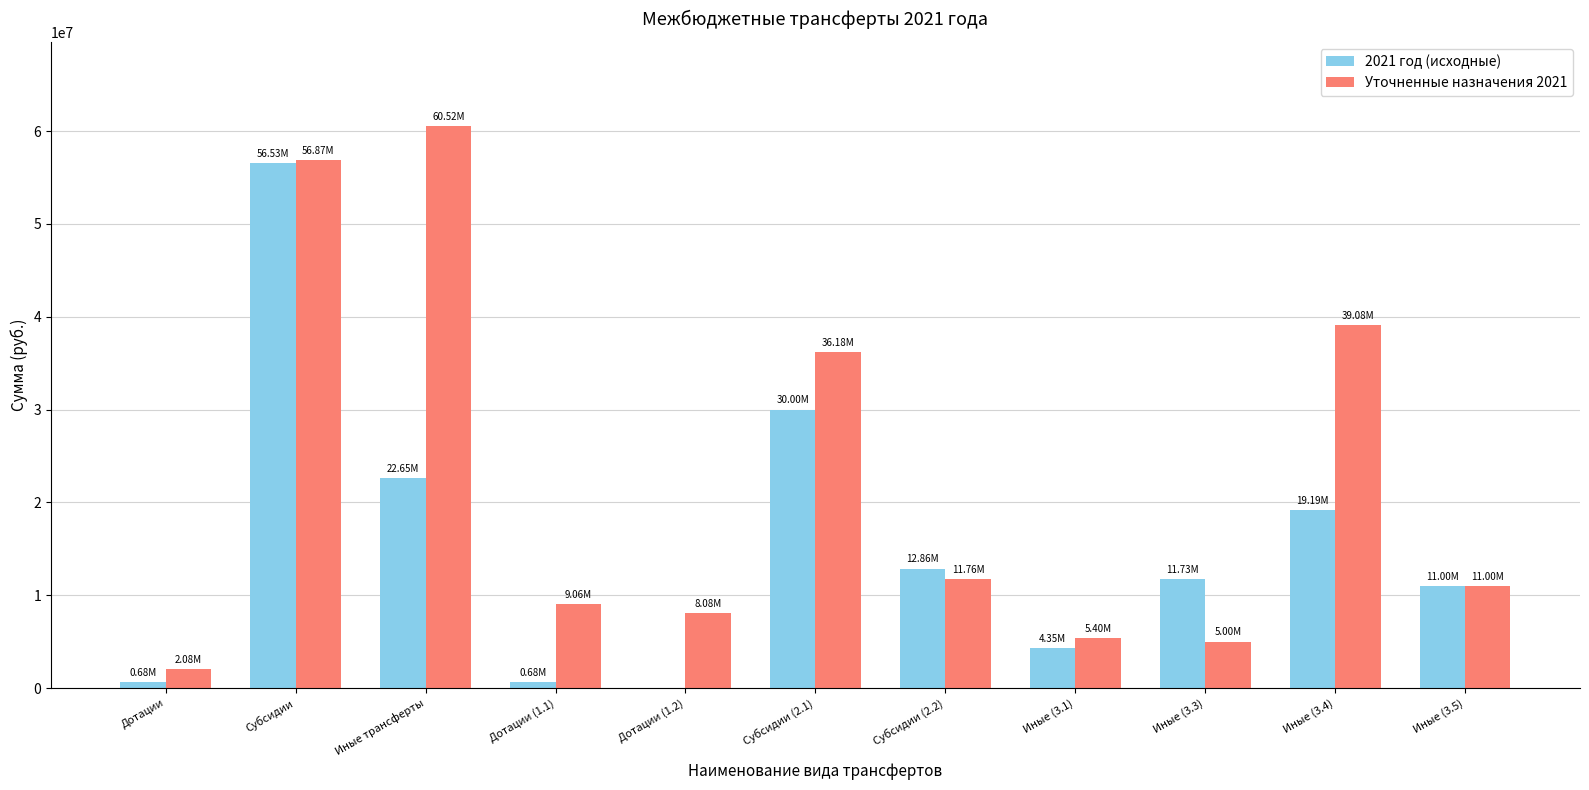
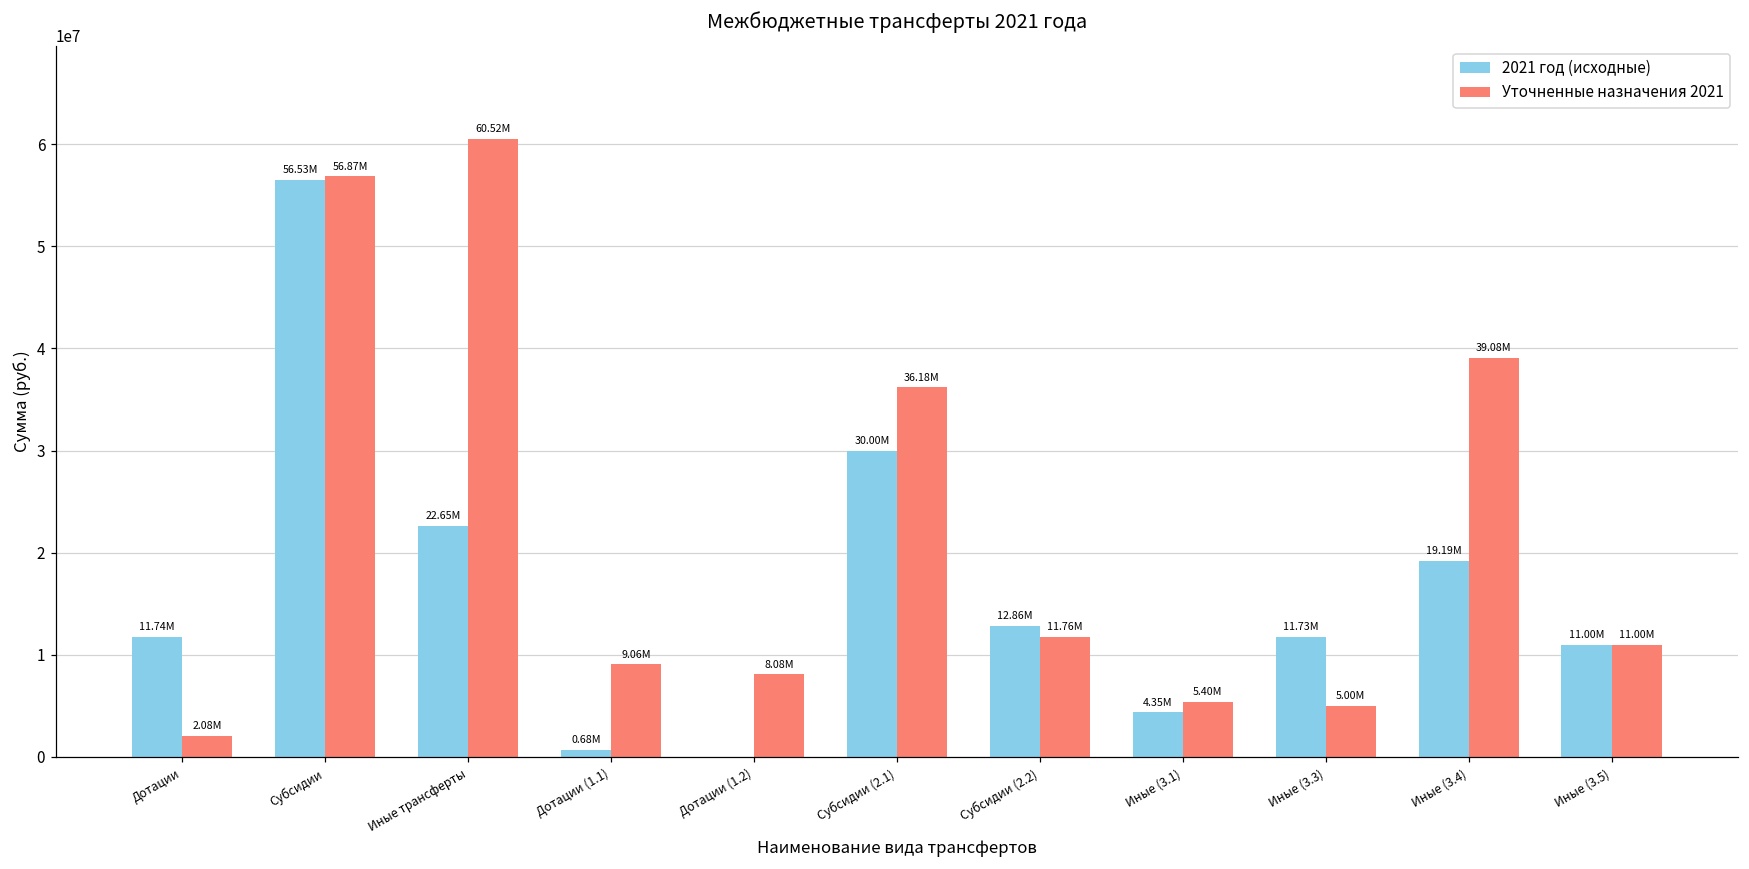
2021 год (исходные), Дотации: 0.68M -> 11.74M
